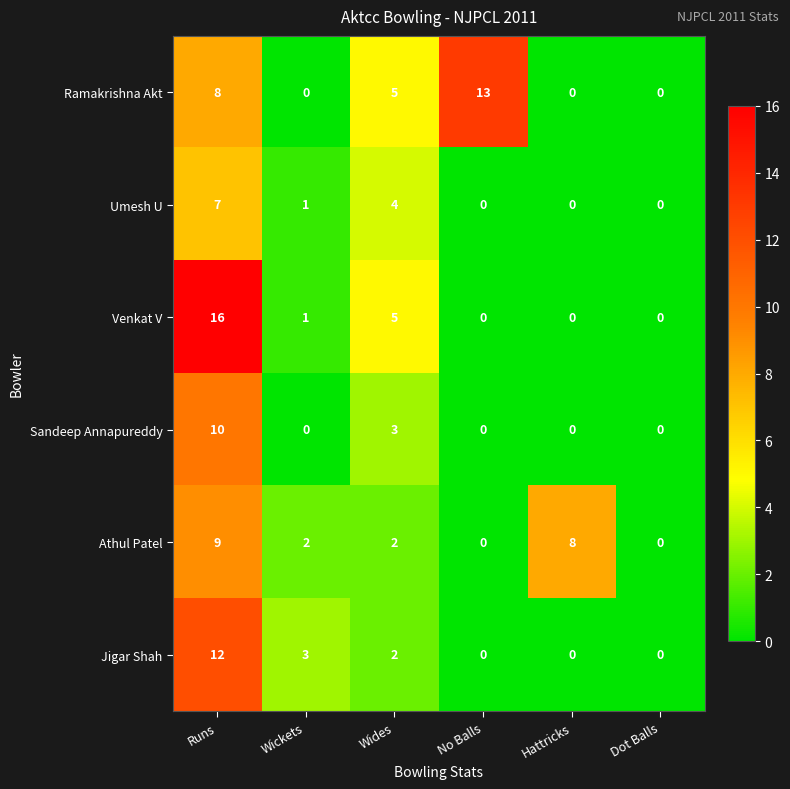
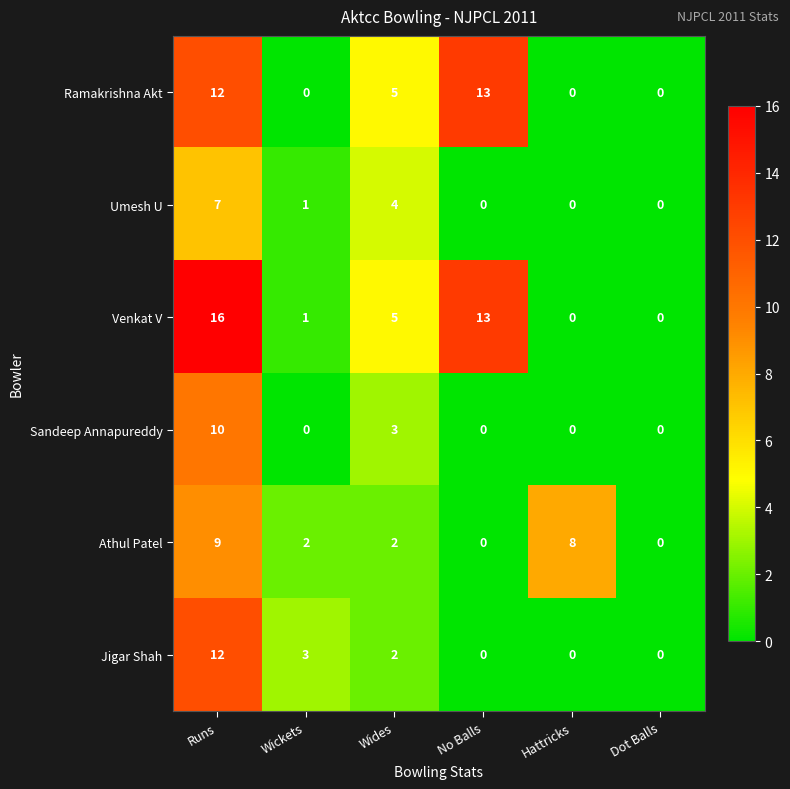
Ramakrishna Akt, Runs: 8 -> 12
Venkat V, No Balls: 0 -> 13
